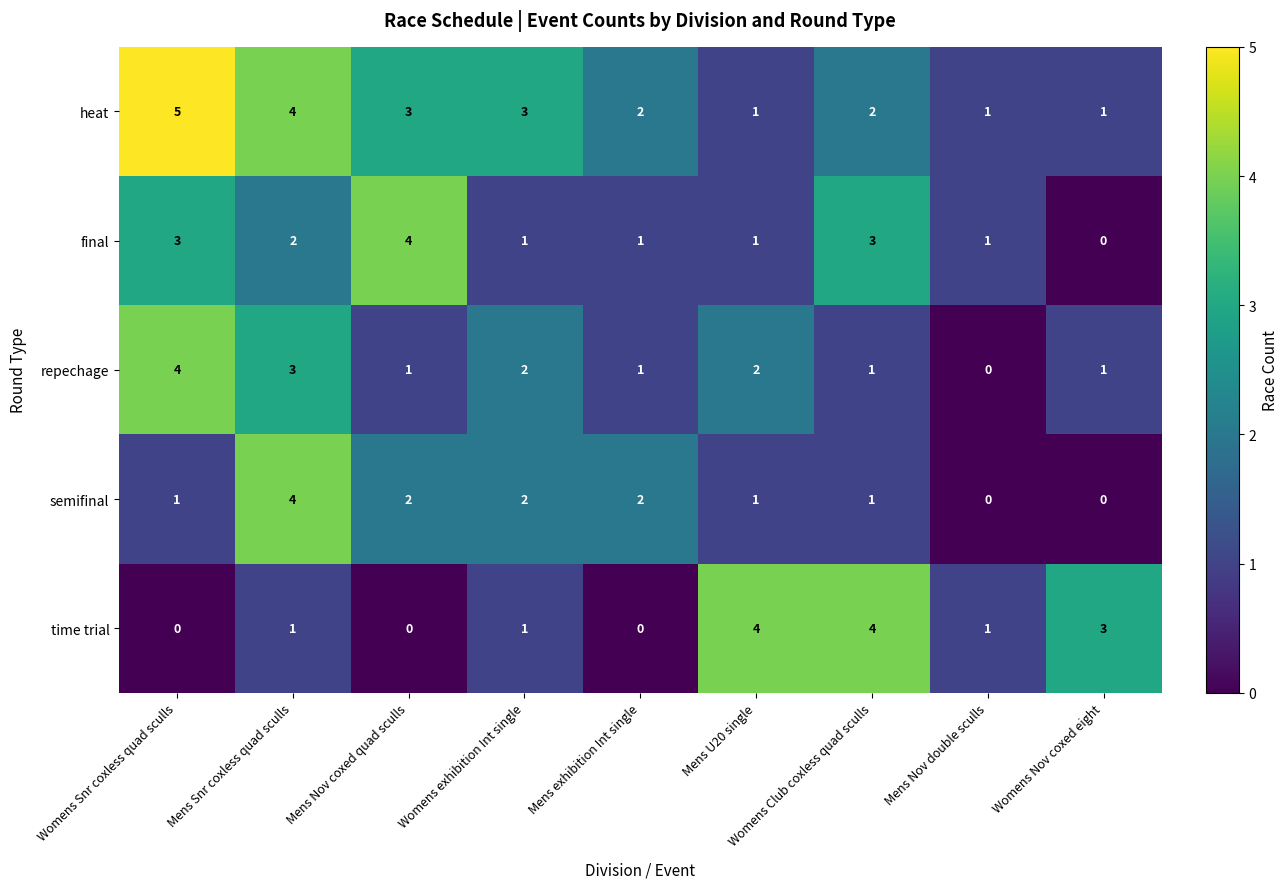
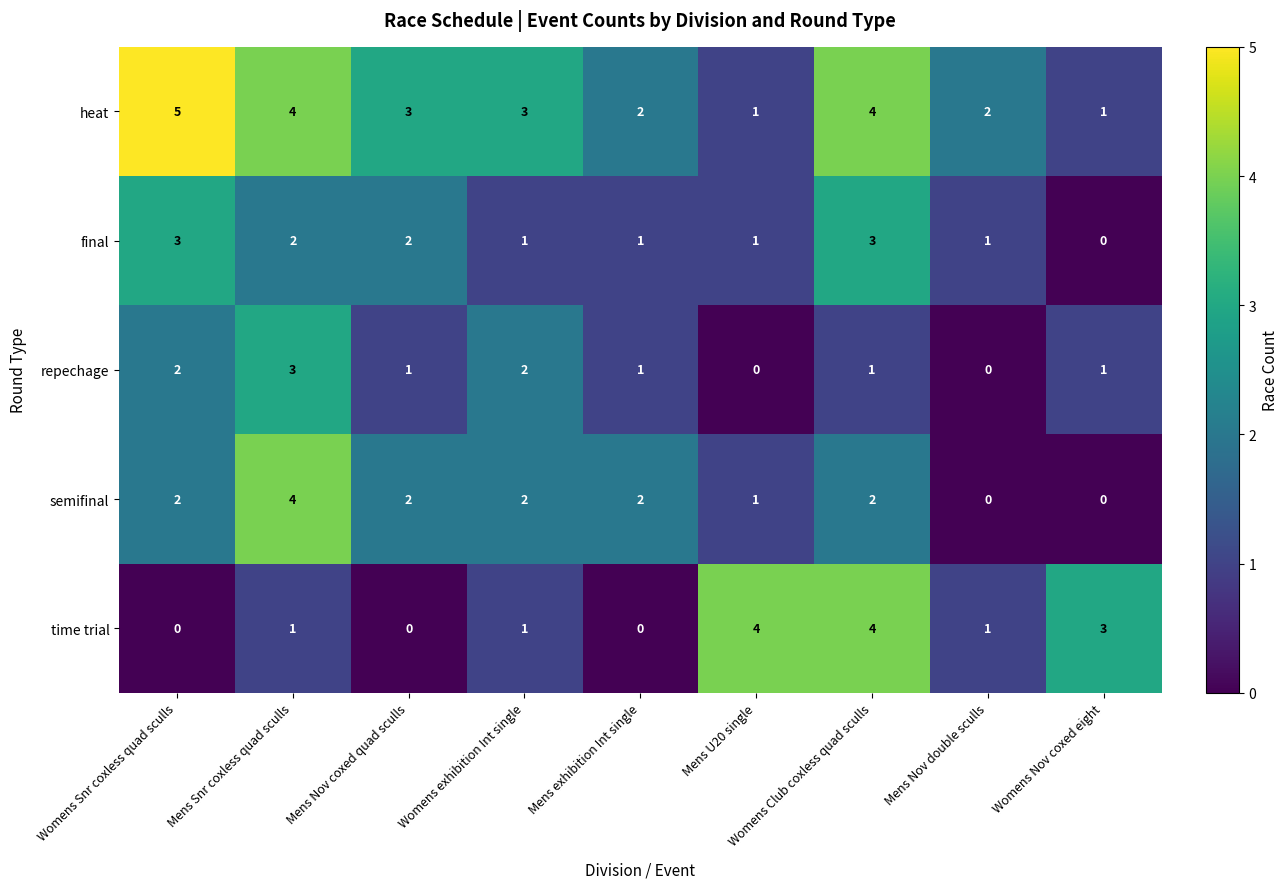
heat, Womens Club coxless quad sculls: 2 -> 4
heat, Mens Nov double sculls: 1 -> 2
final, Mens Nov coxed quad sculls: 4 -> 2
repechage, Womens Snr coxless quad sculls: 4 -> 2
repechage, Mens U20 single: 2 -> 0
semifinal, Womens Snr coxless quad sculls: 1 -> 2
semifinal, Womens Club coxless quad sculls: 1 -> 2
